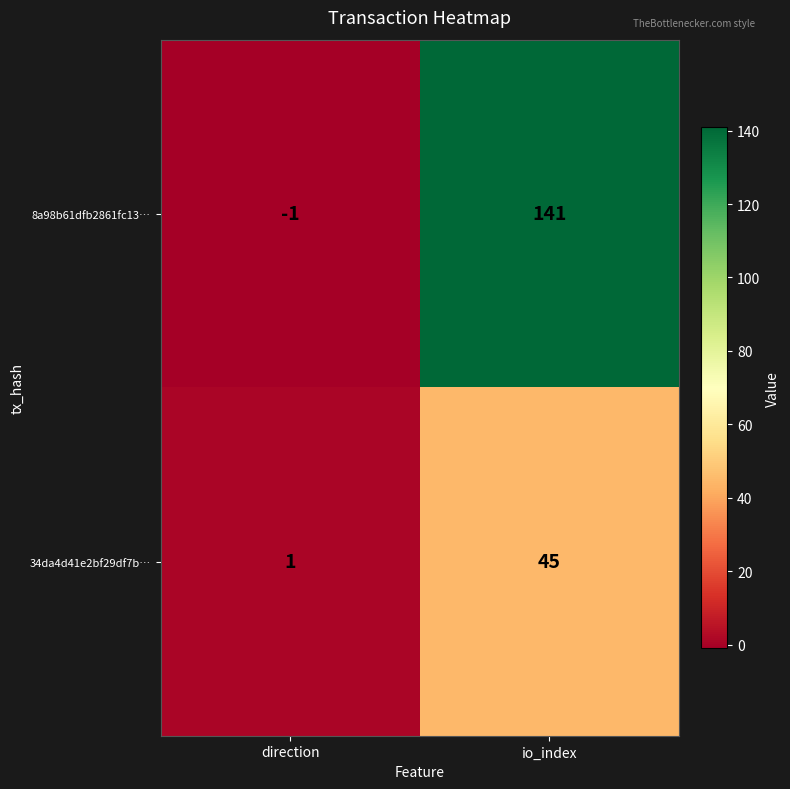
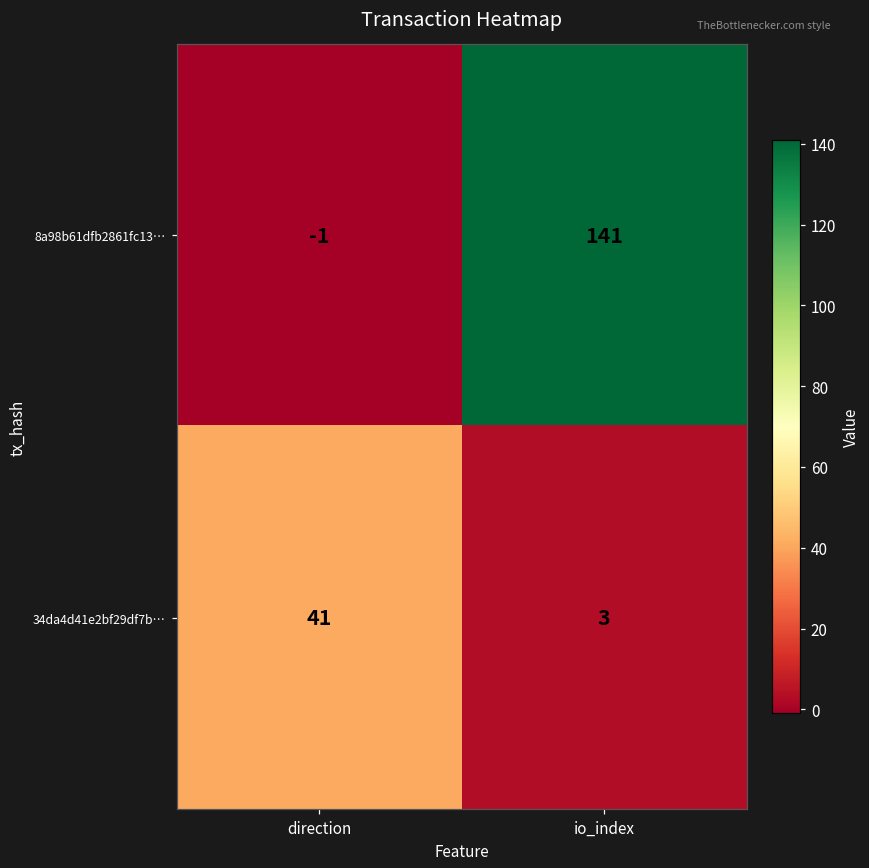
34da4d41e2bf29df7b…, direction: 1 -> 41
34da4d41e2bf29df7b…, io_index: 45 -> 3
